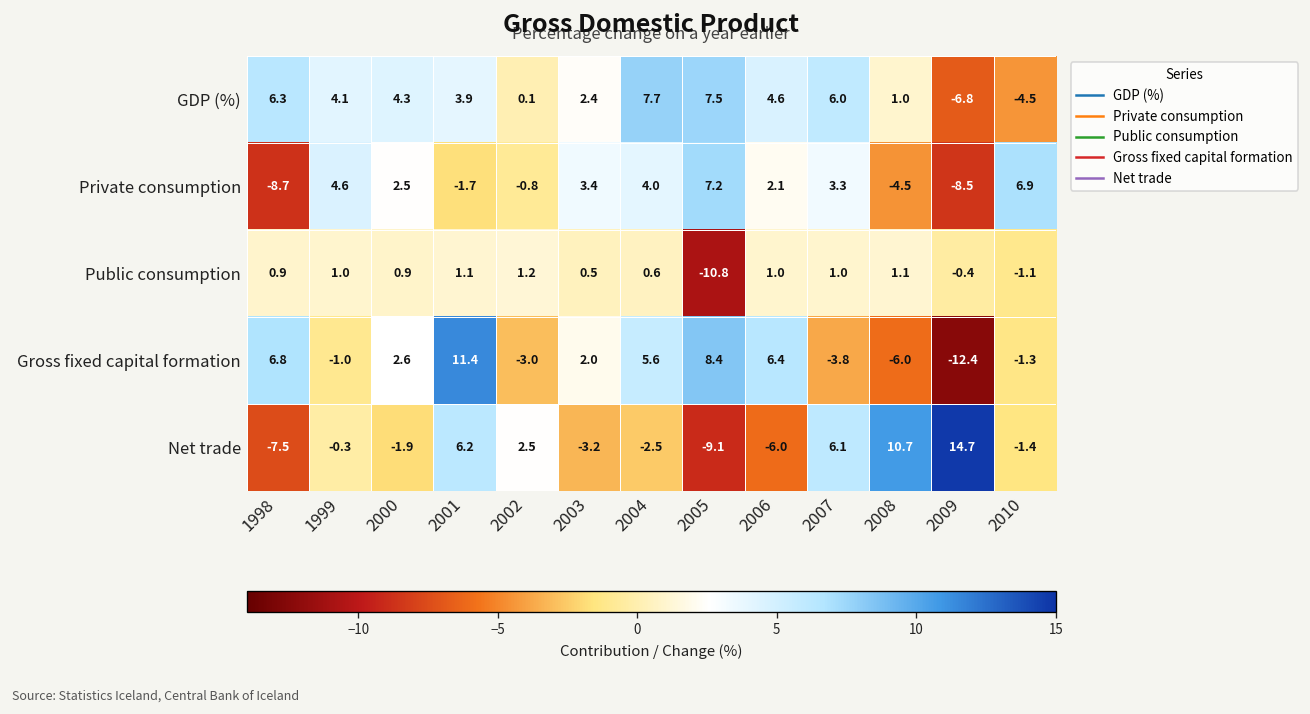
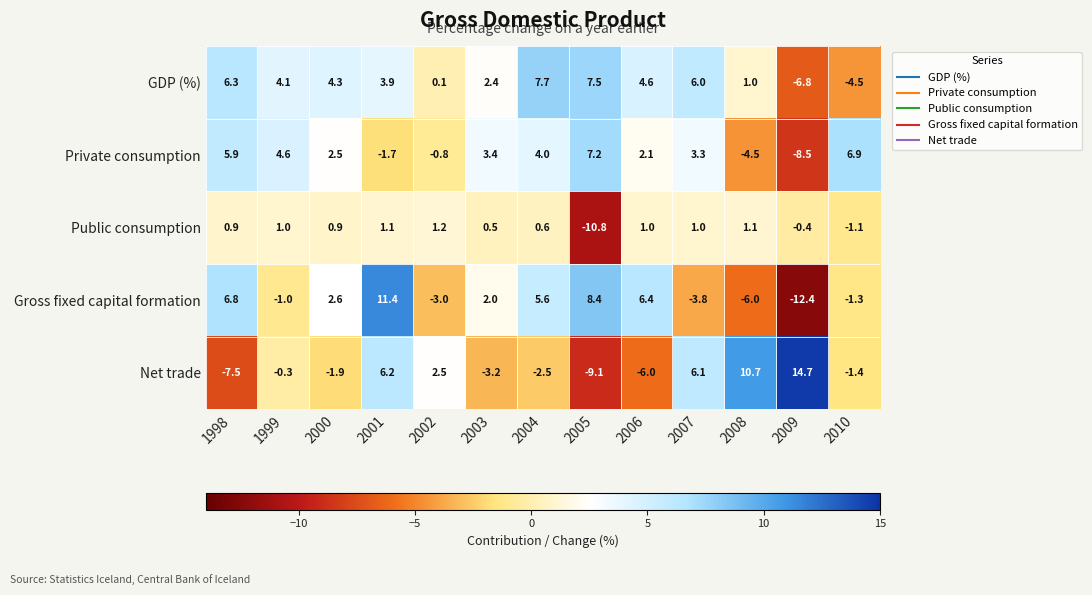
Private consumption, 1998: -8.7 -> 5.9
